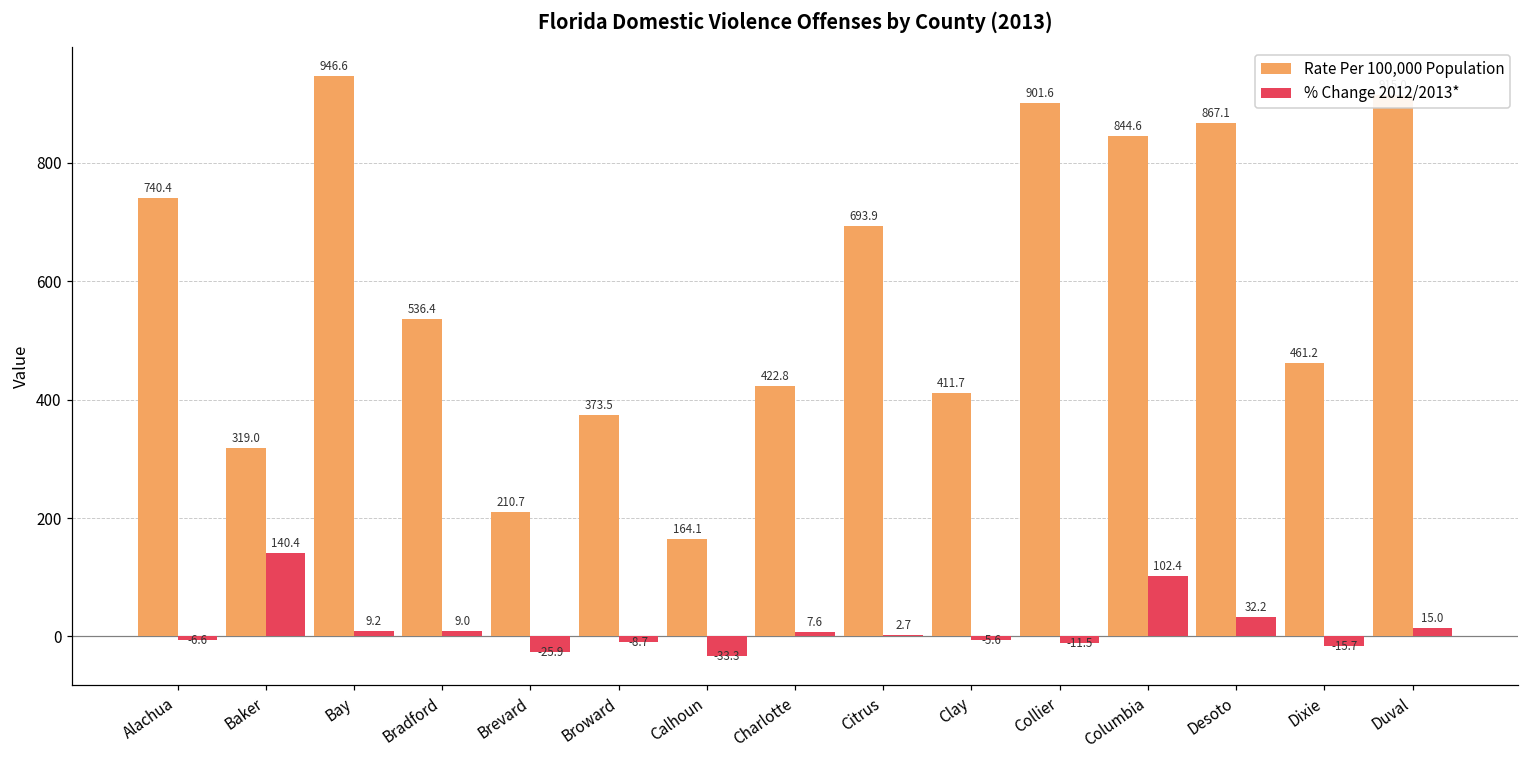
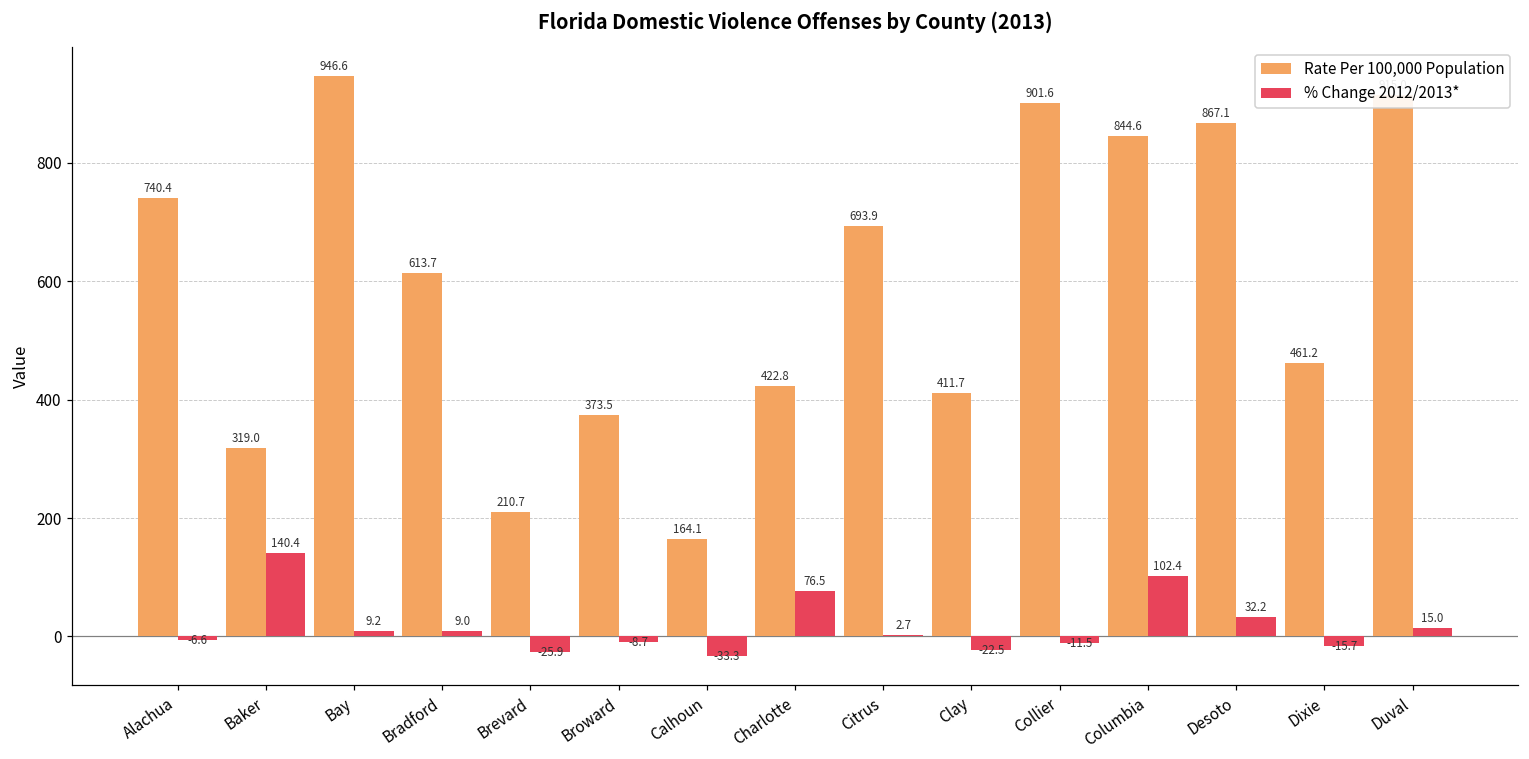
Rate Per 100,000 Population, Bradford: 536.4 -> 613.7
% Change 2012/2013*, Charlotte: 7.6 -> 76.5
% Change 2012/2013*, Clay: -5.6 -> -22.5
